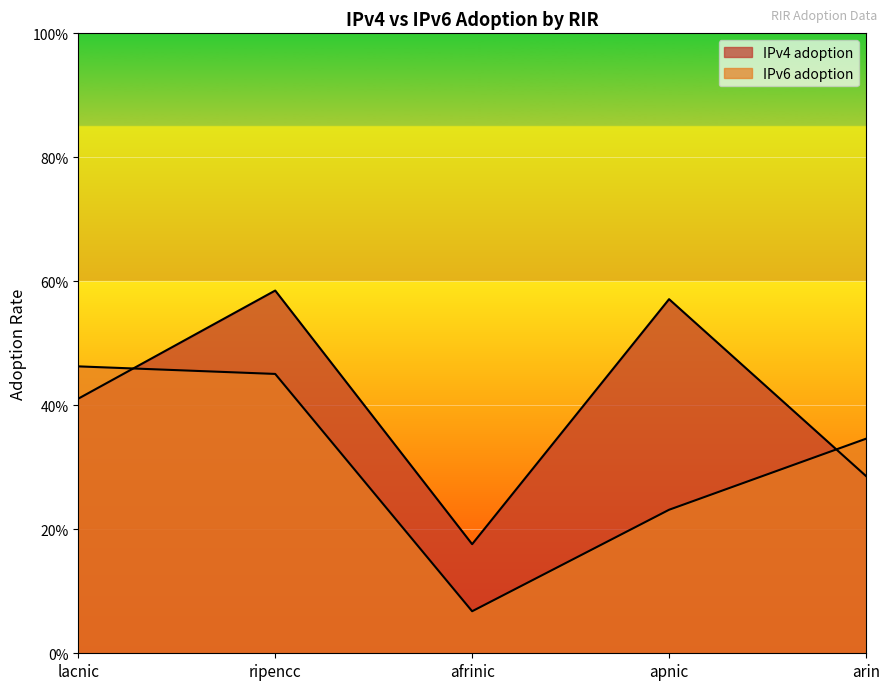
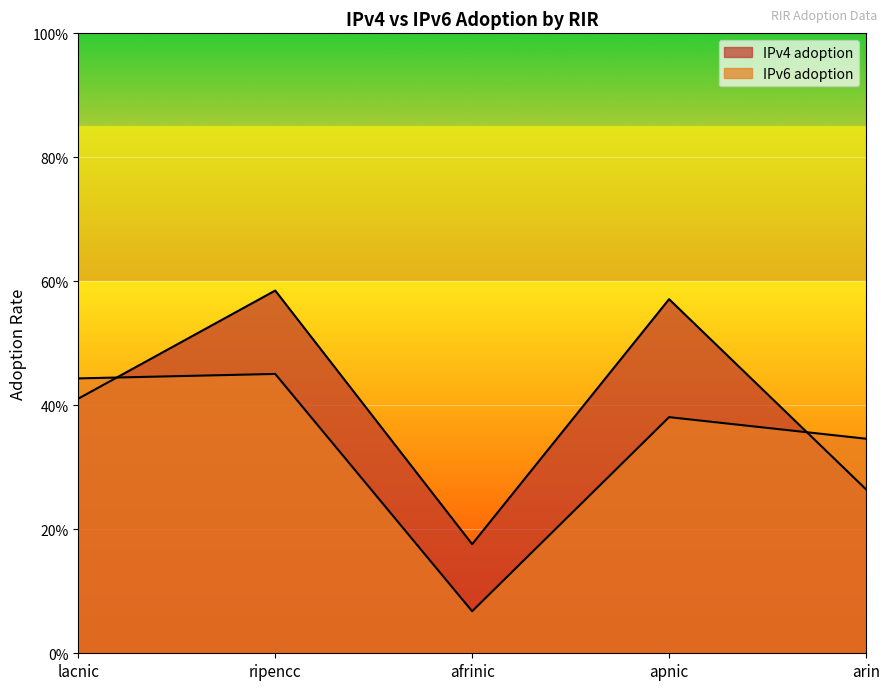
IPv6 adoption, lacnic: 46% -> 44%
IPv6 adoption, apnic: 23% -> 38%
IPv4 adoption, arin: 29% -> 26%
